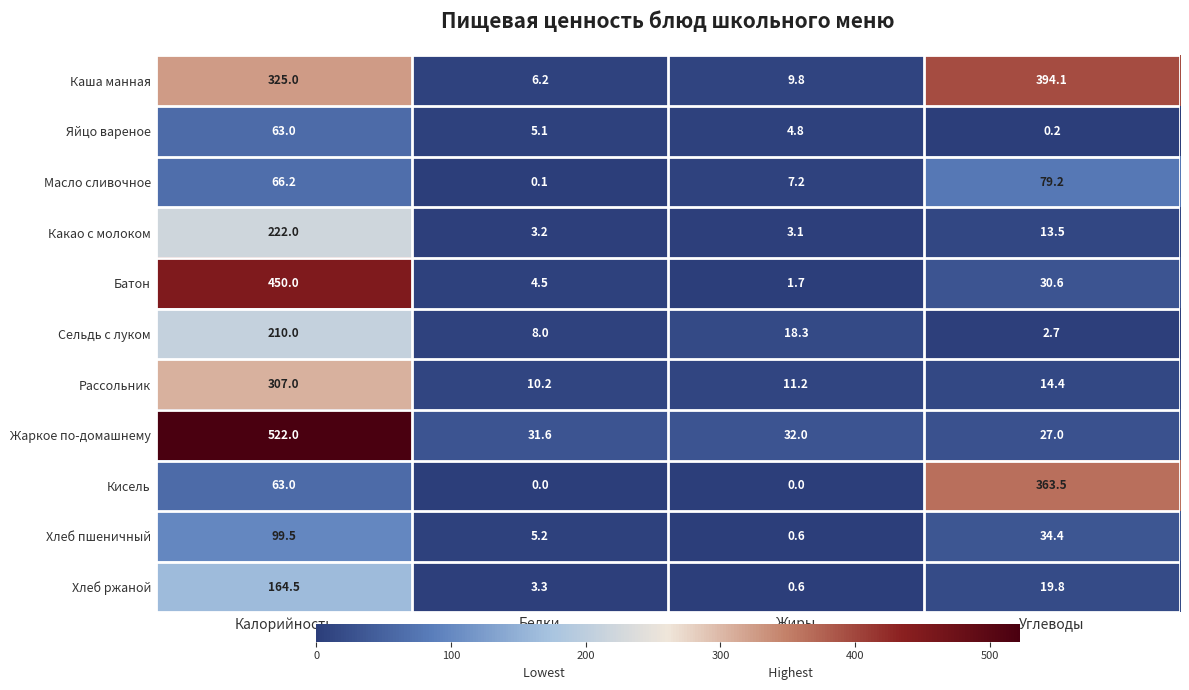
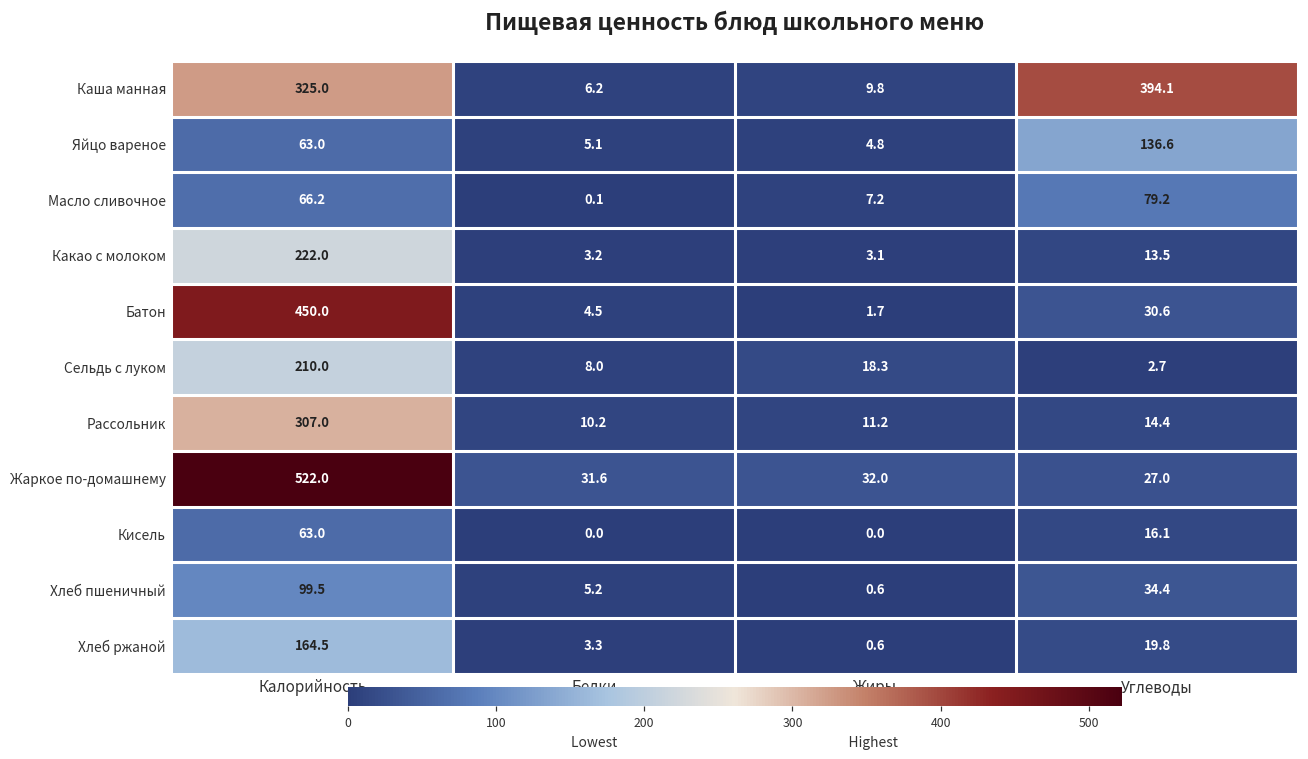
Яйцо вареное, Углеводы: 0.2 -> 136.6
Кисель, Углеводы: 363.5 -> 16.1
